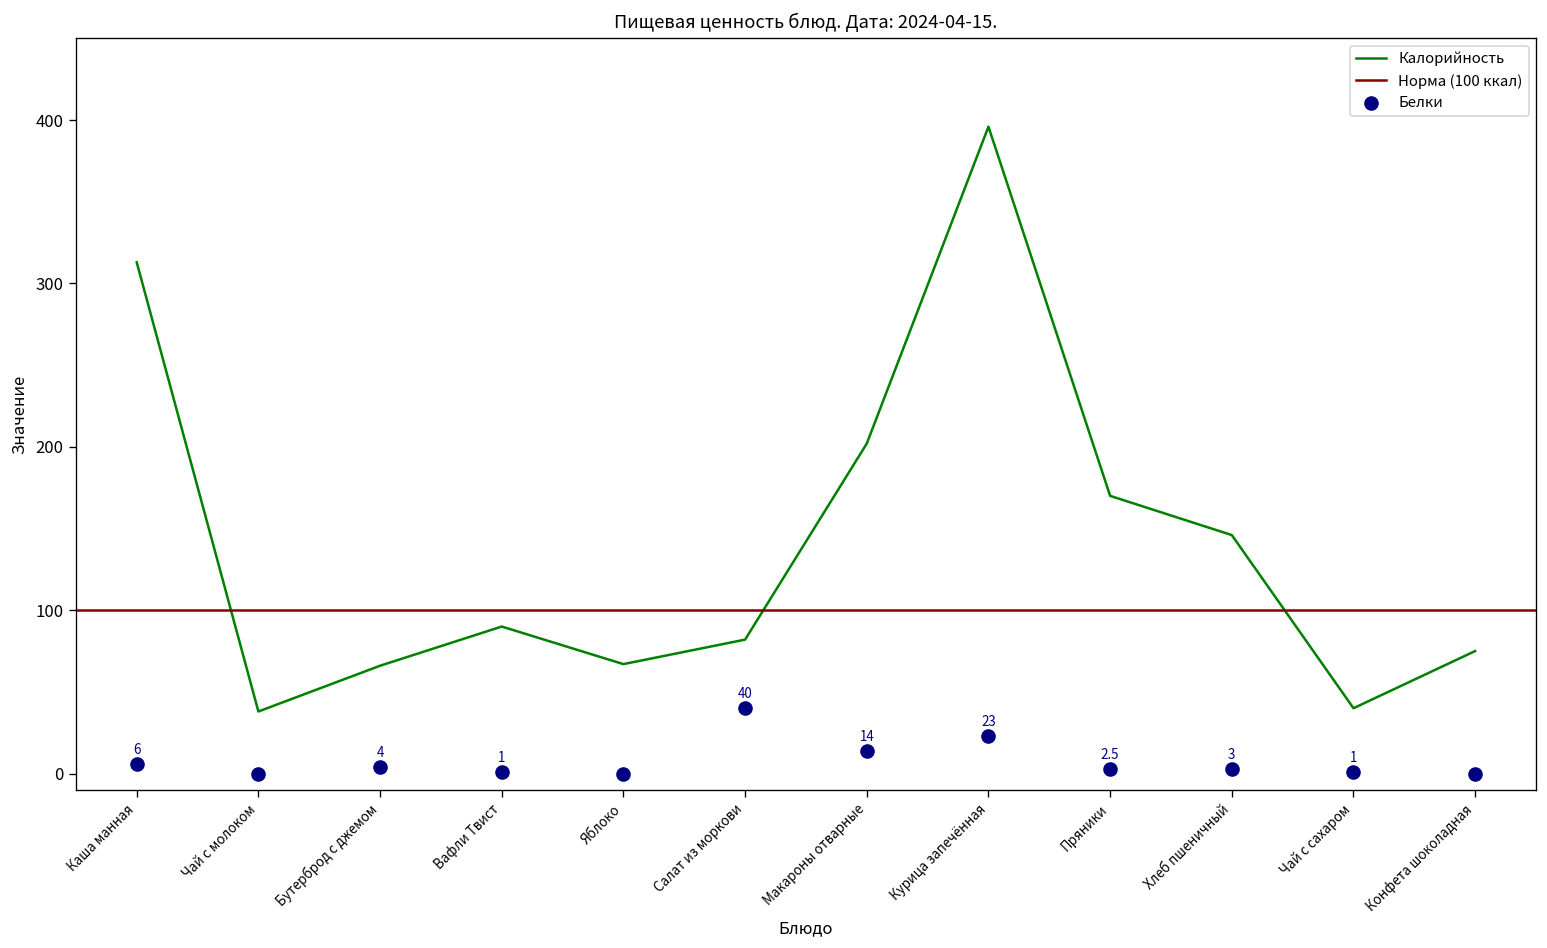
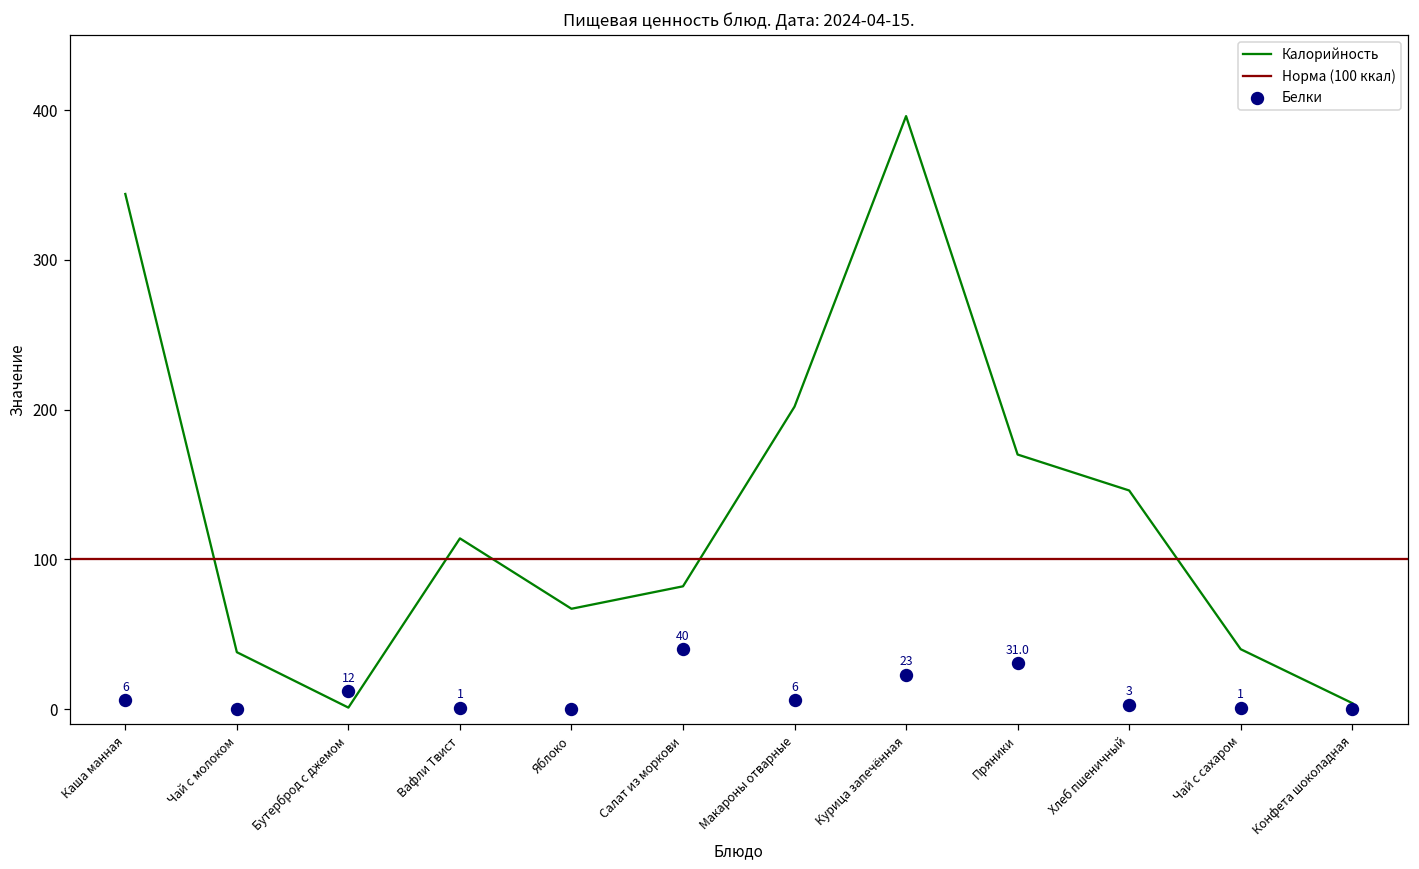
Калорийность, Каша манная: 313 -> 344
Калорийность, Бутерброд с джемом: 66 -> 1
Белки, Бутерброд с джемом: 4 -> 12
Калорийность, Вафли Твист: 90 -> 114
Белки, Макароны отварные: 14 -> 6
Белки, Пряники: 2.5 -> 31.0
Калорийность, Конфета шоколадная: 75 -> 4
